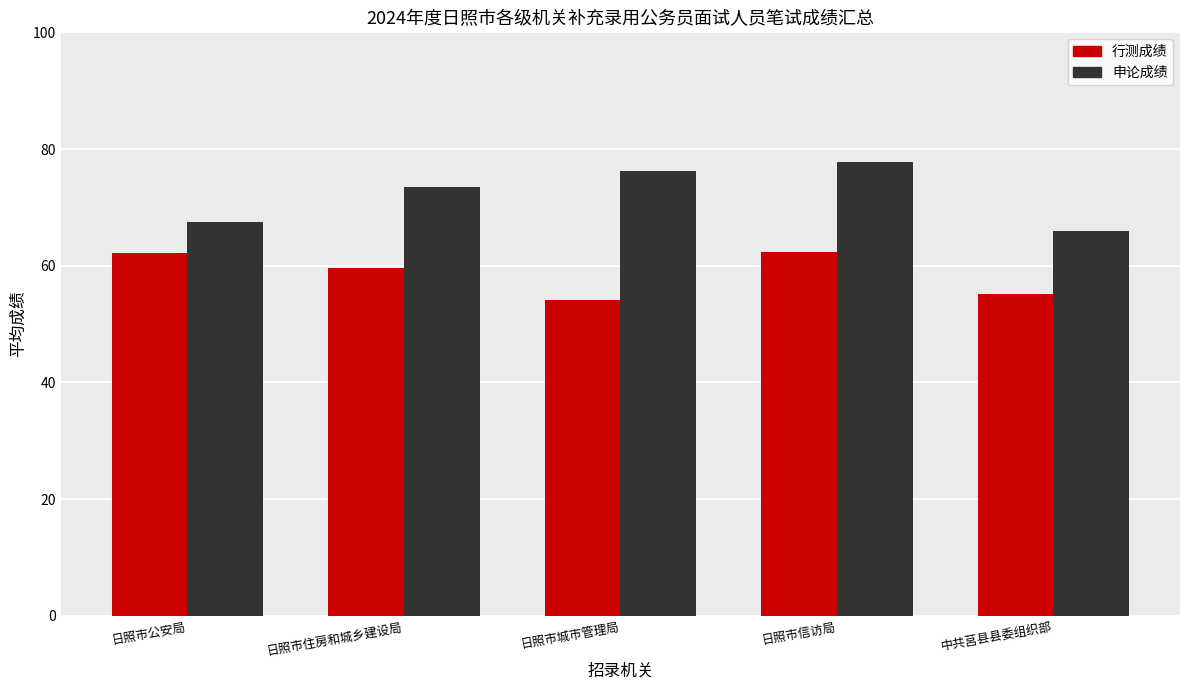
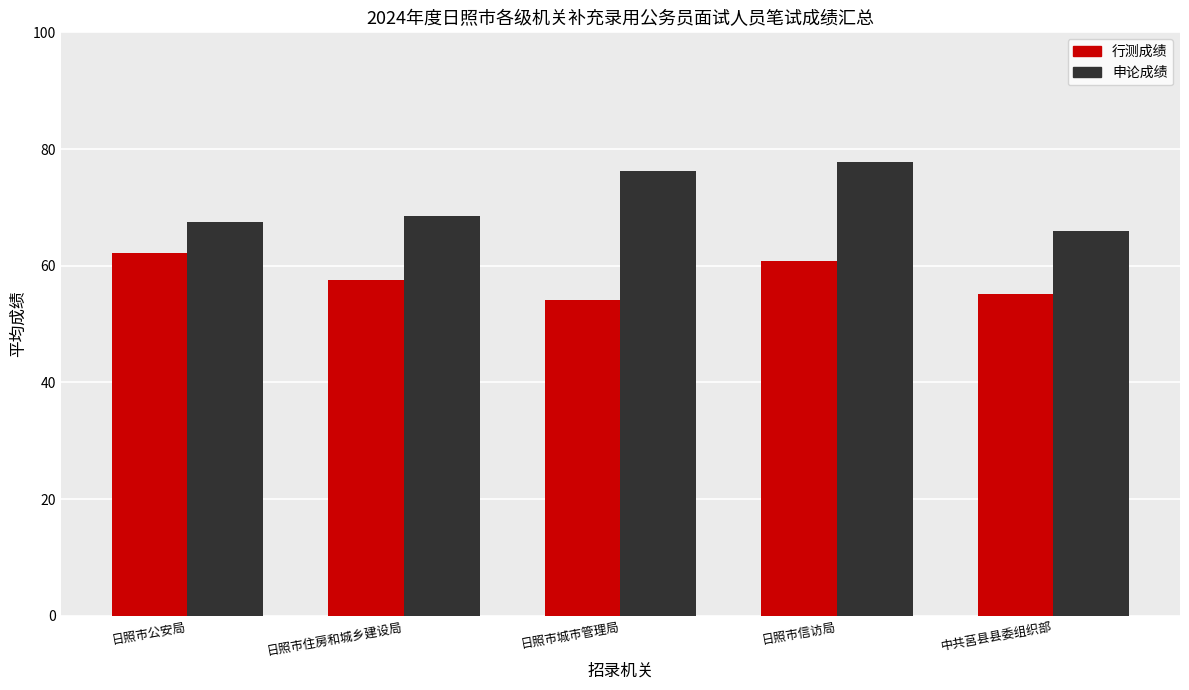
行测成绩, 日照市住房和城乡建设局: 60 -> 57
申论成绩, 日照市住房和城乡建设局: 73 -> 69
行测成绩, 日照市信访局: 62 -> 61
